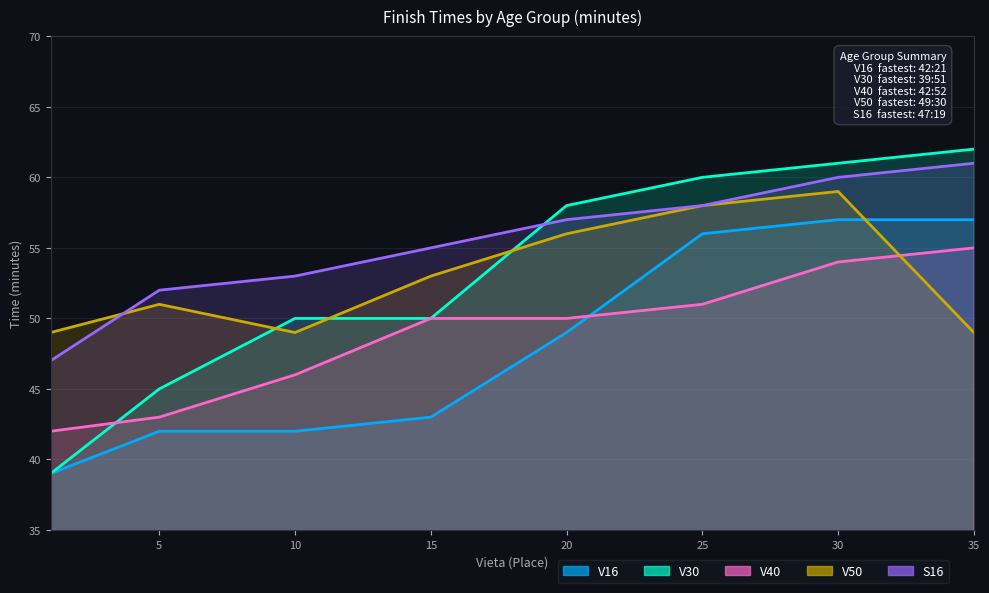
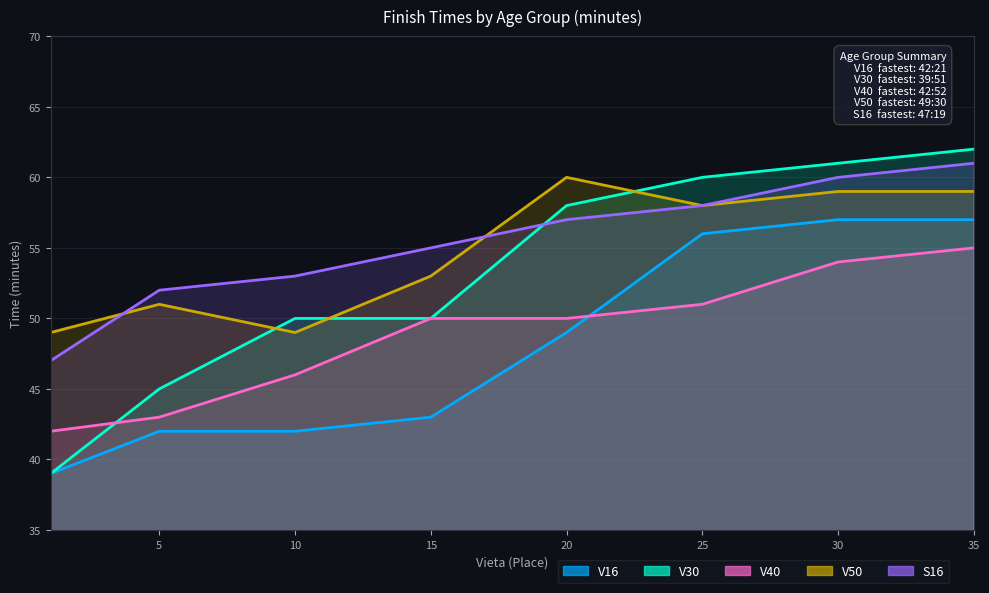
V50, 20: 56 -> 60
V50, 35: 49 -> 59
